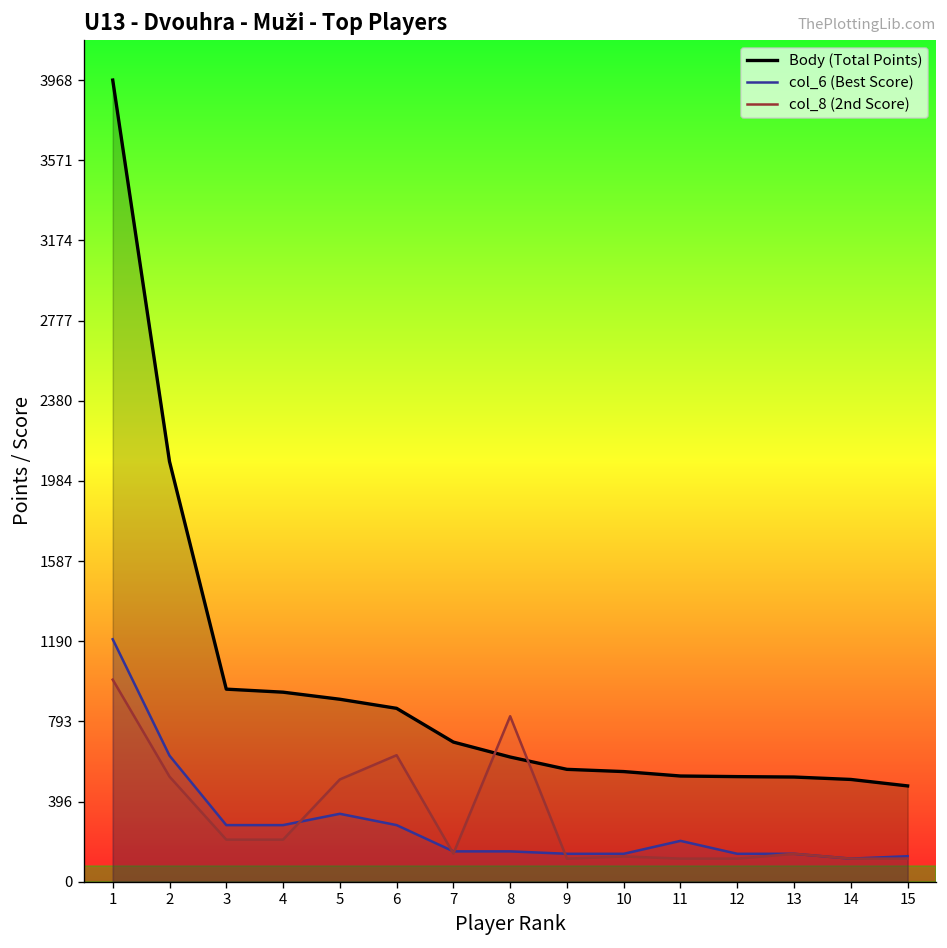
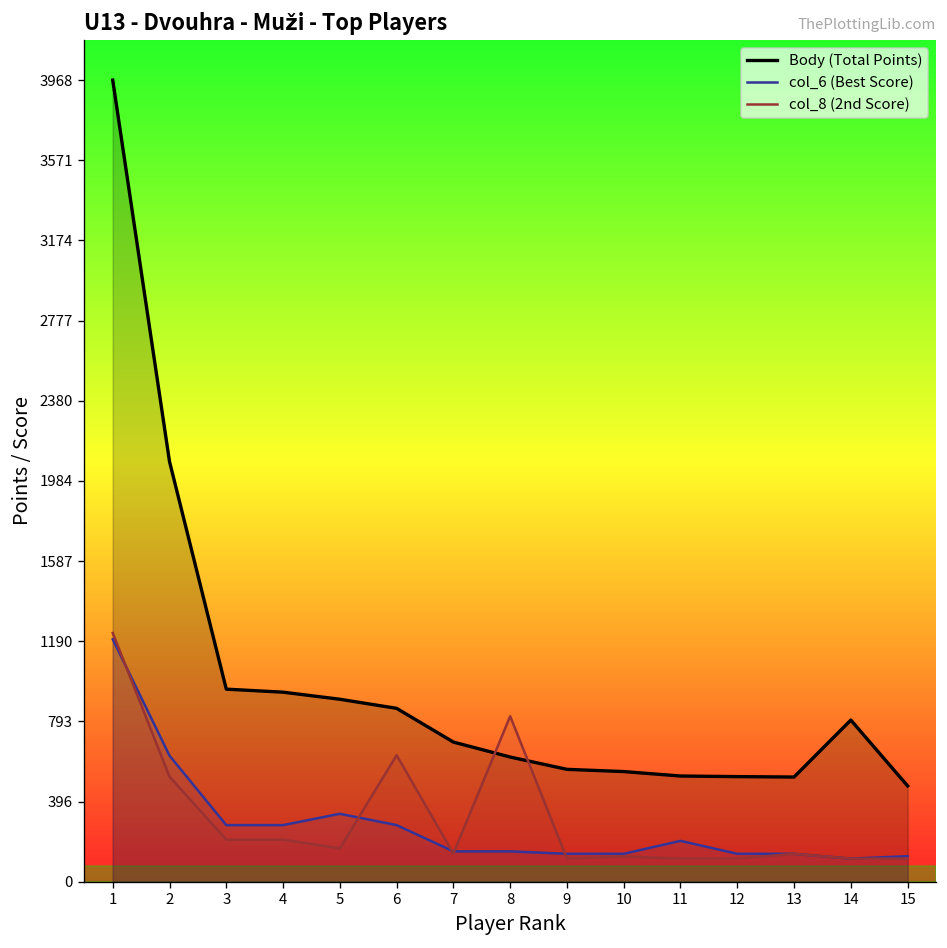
col_8 (2nd Score), 1: 1000 -> 1230
col_8 (2nd Score), 5: 510 -> 170
Body (Total Points), 14: 510 -> 800
